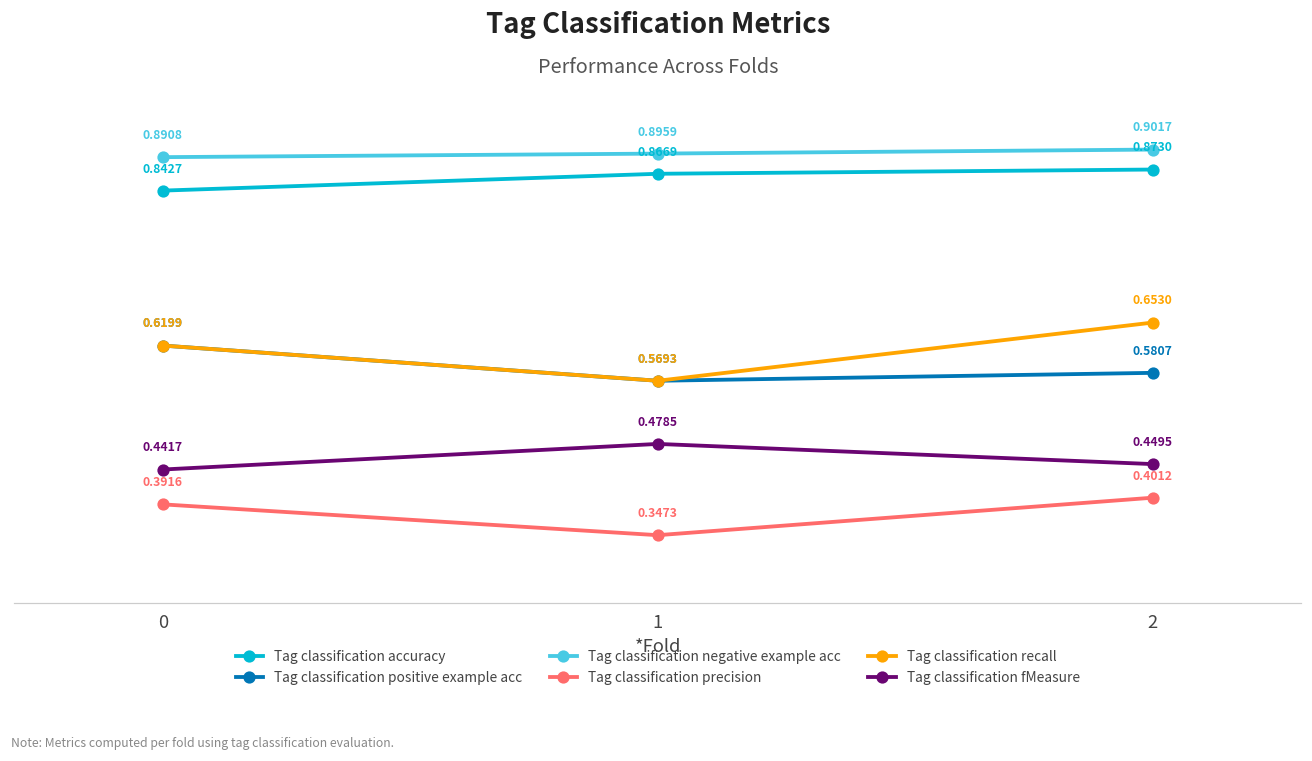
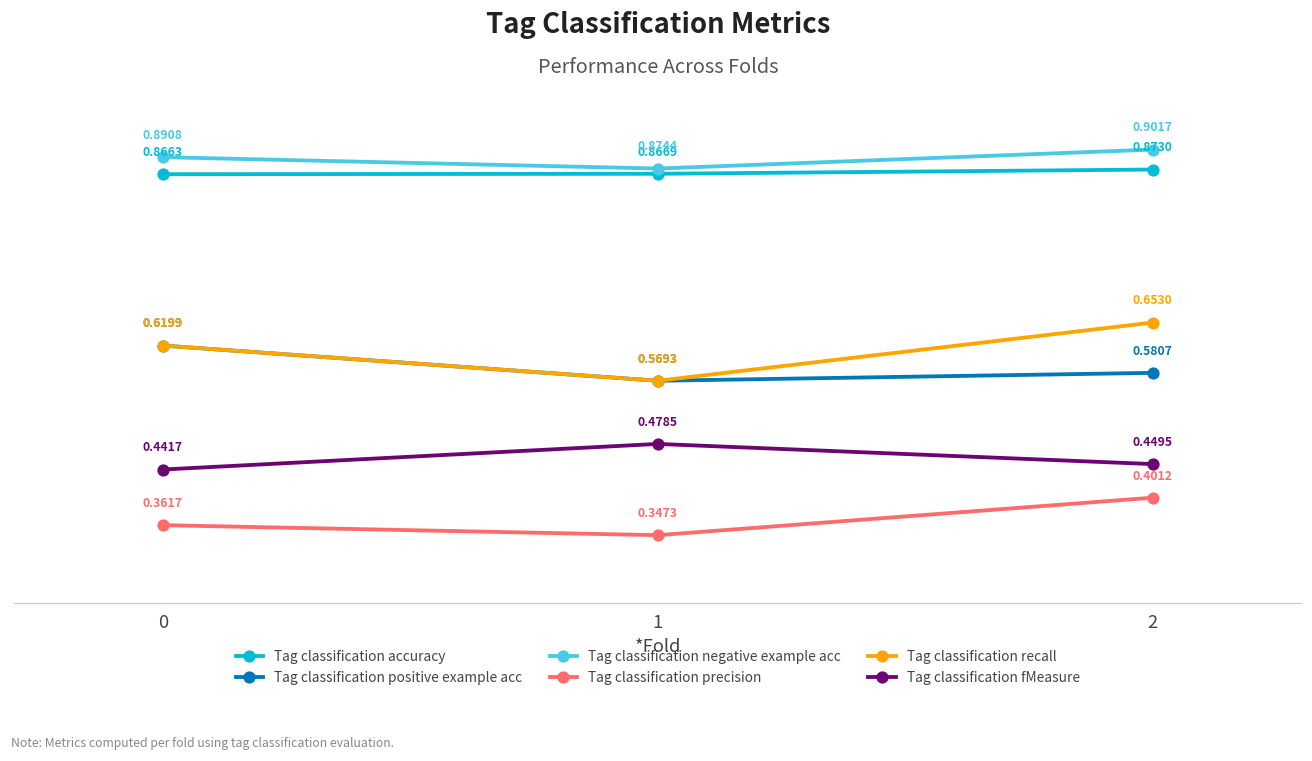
Tag classification accuracy, 0: 0.8427 -> 0.8663
Tag classification precision, 0: 0.3916 -> 0.3617
Tag classification negative example acc, 1: 0.8959 -> 0.8744
